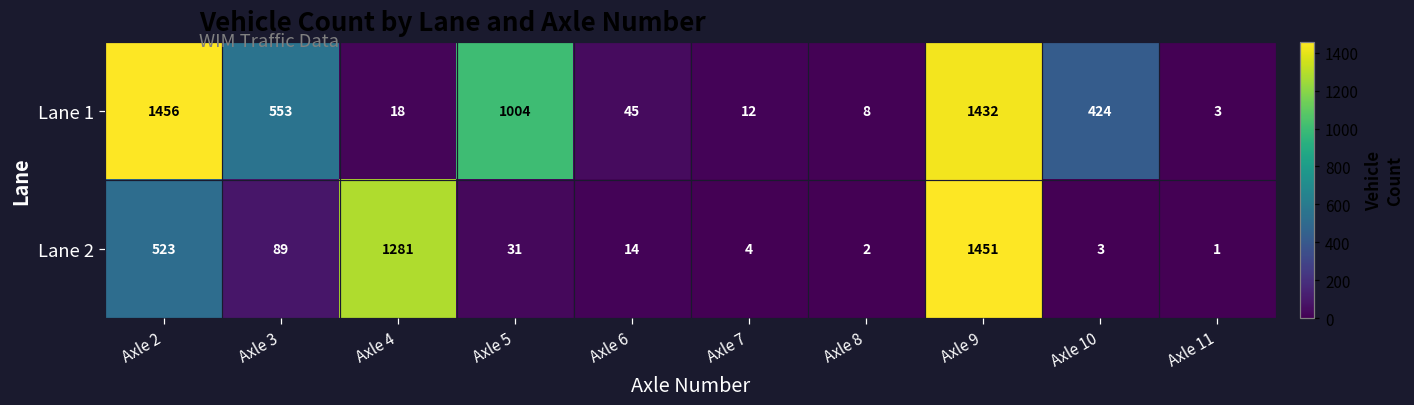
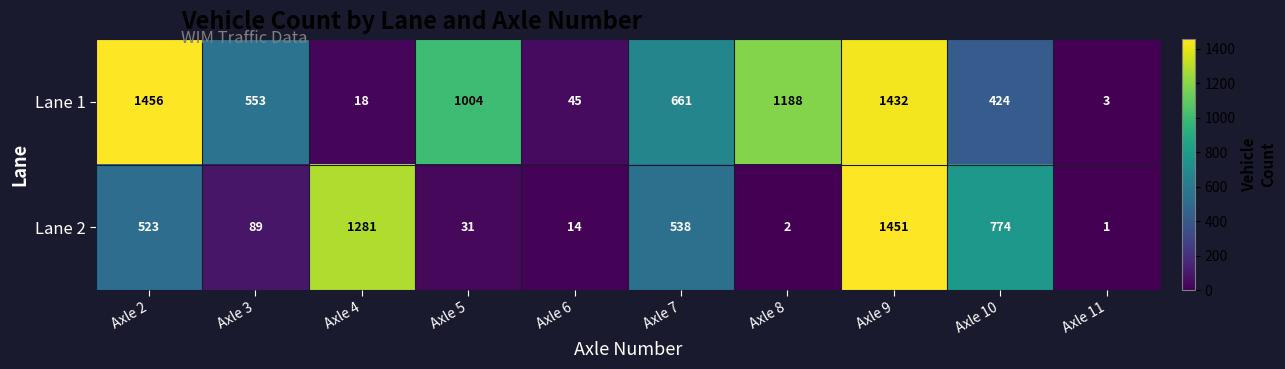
Lane 1, Axle 7: 12 -> 661
Lane 1, Axle 8: 8 -> 1188
Lane 2, Axle 7: 4 -> 538
Lane 2, Axle 10: 3 -> 774
